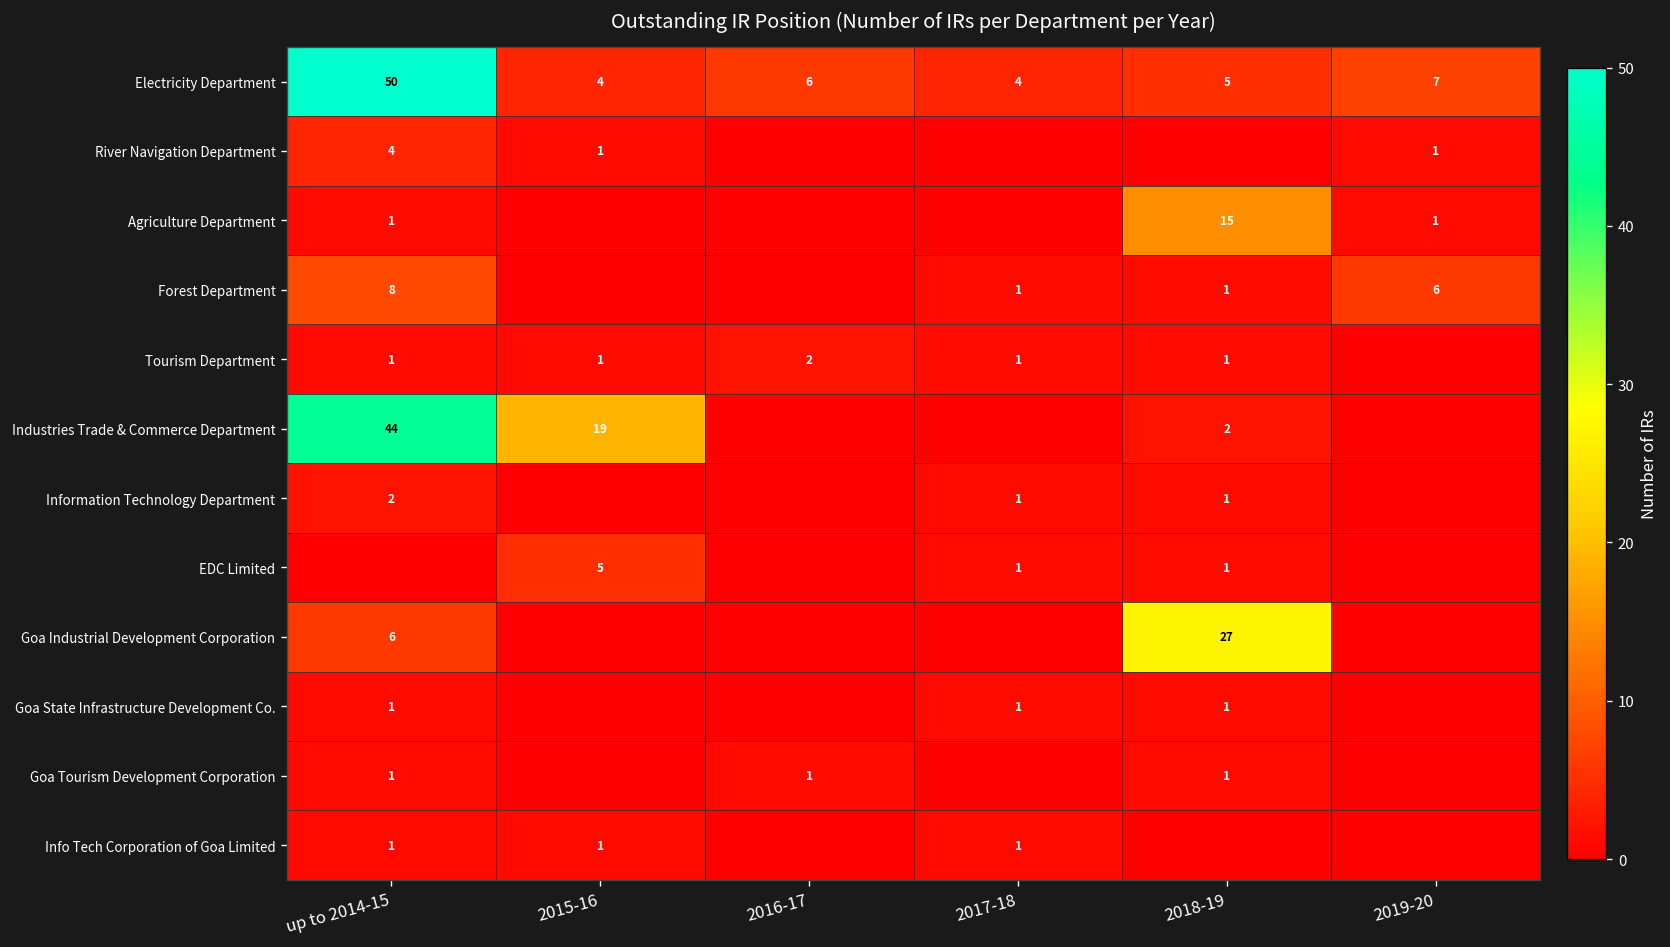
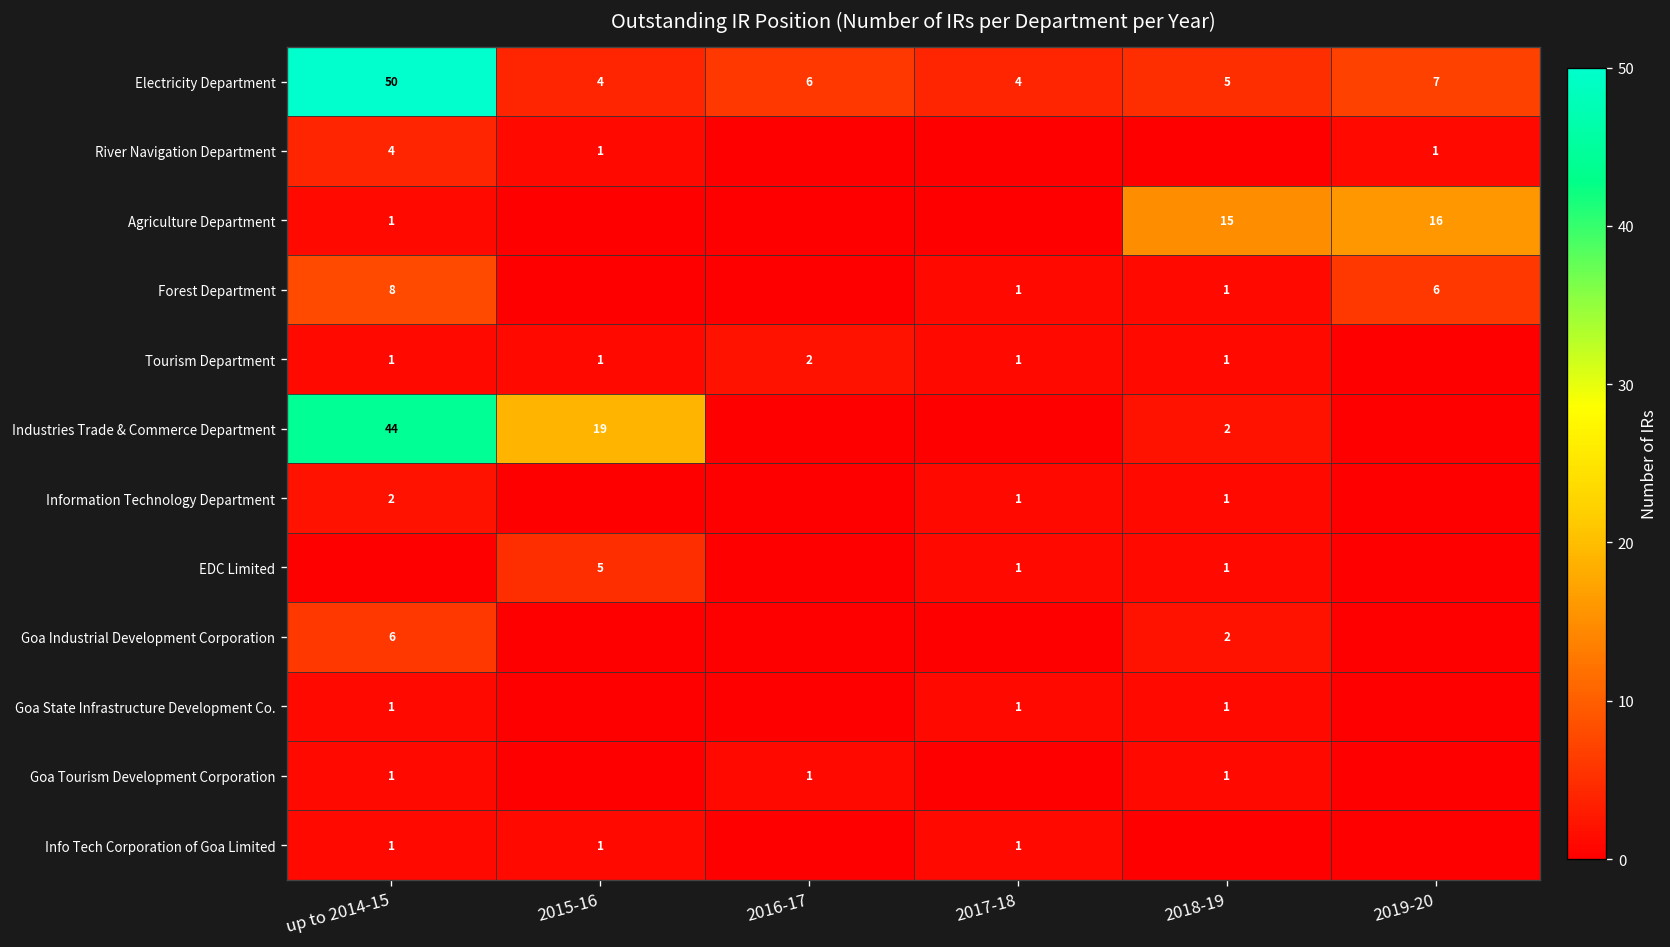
Agriculture Department, 2019-20: 1 -> 16
Goa Industrial Development Corporation, 2018-19: 27 -> 2
